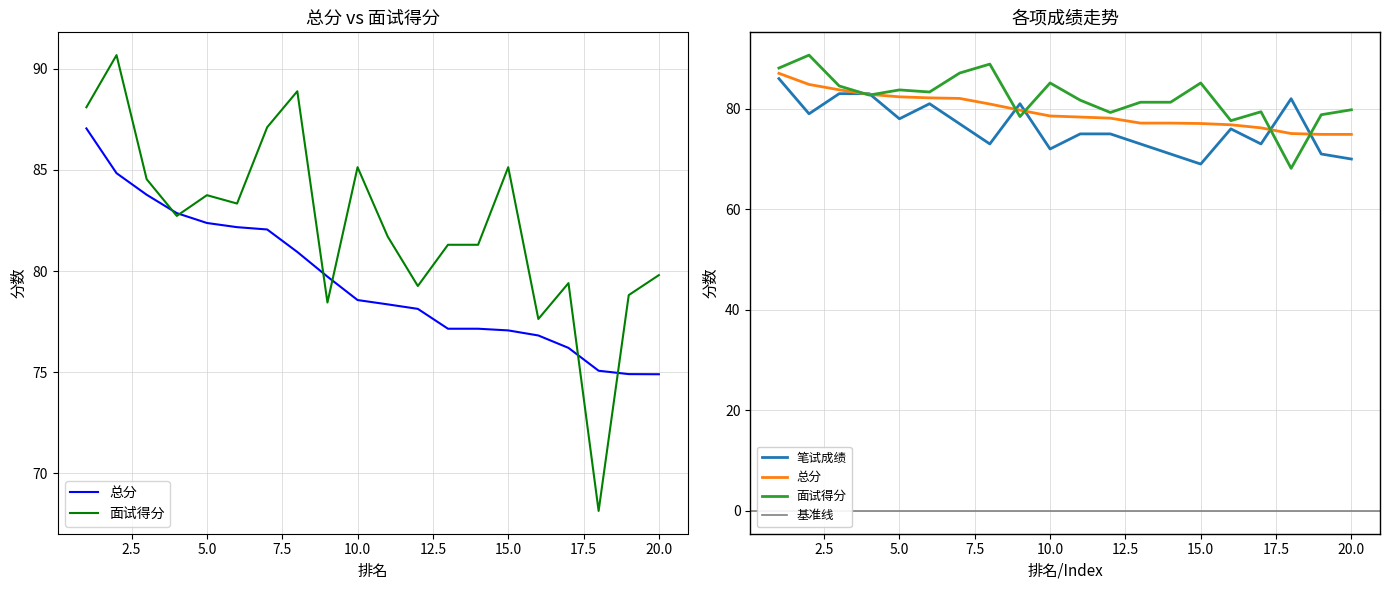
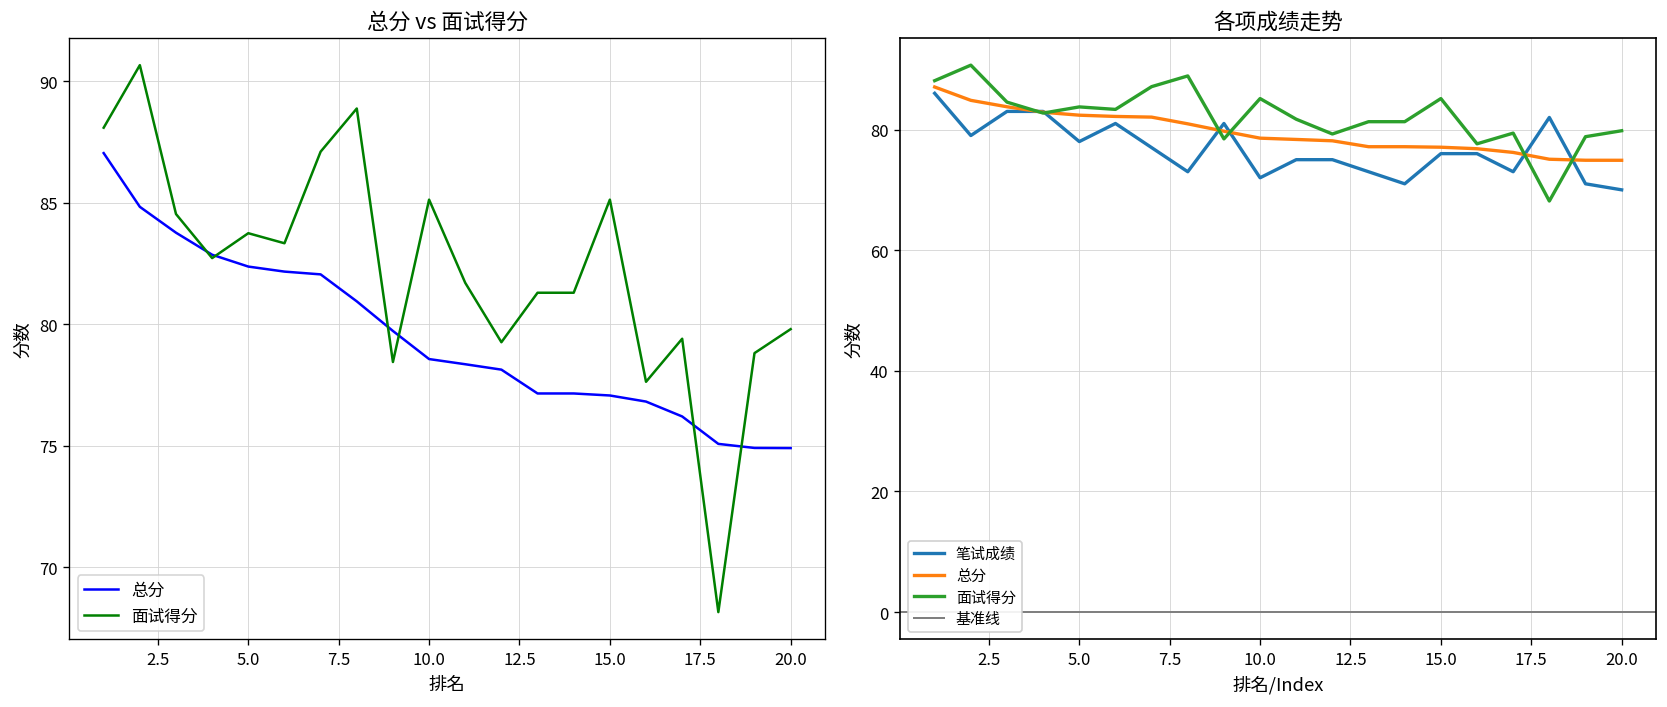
各项成绩走势, 笔试成绩, 15.0: 69 -> 76
